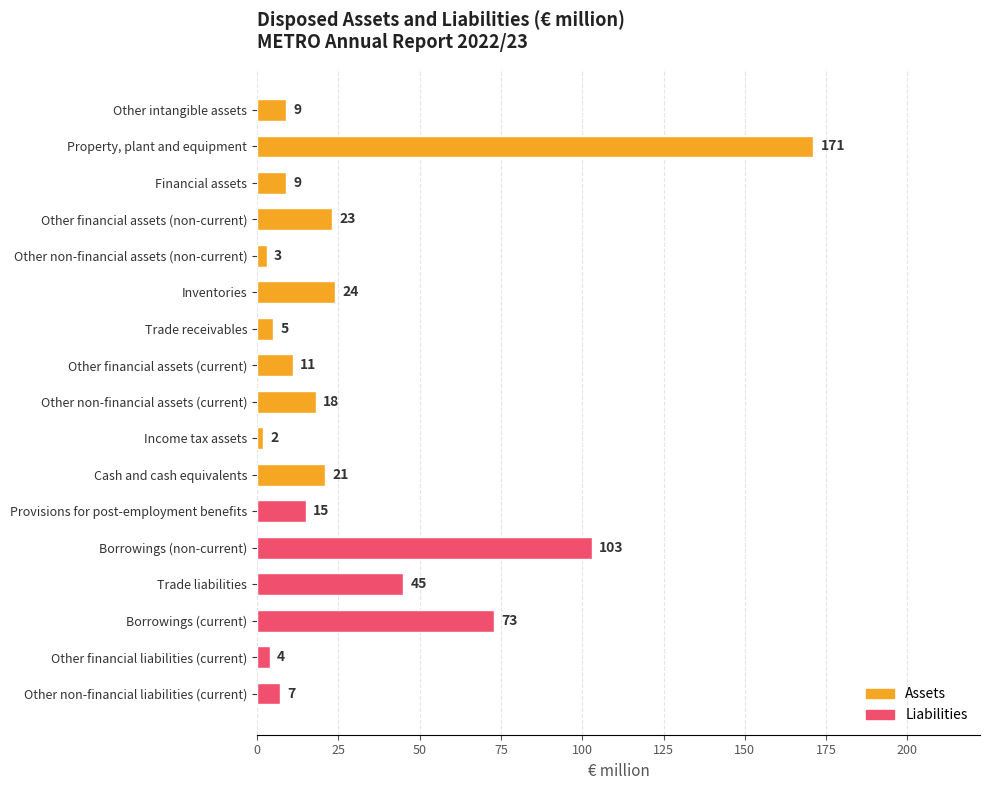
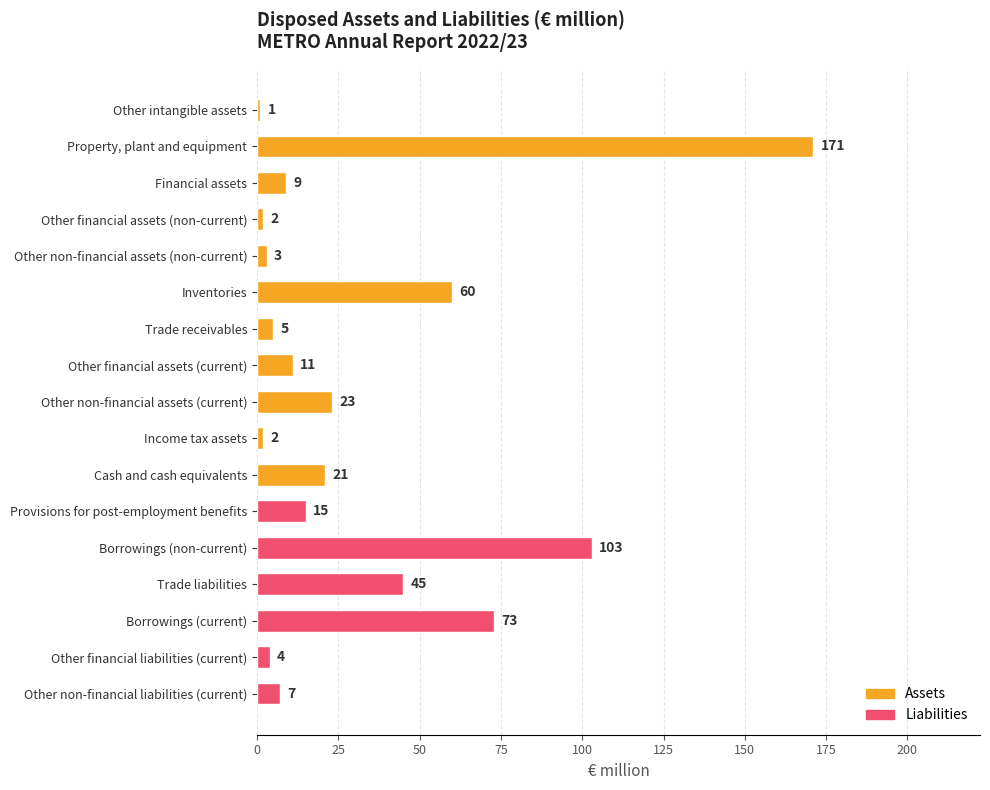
Other intangible assets: 9 -> 1
Other financial assets (non-current): 23 -> 2
Inventories: 24 -> 60
Other non-financial assets (current): 18 -> 23
